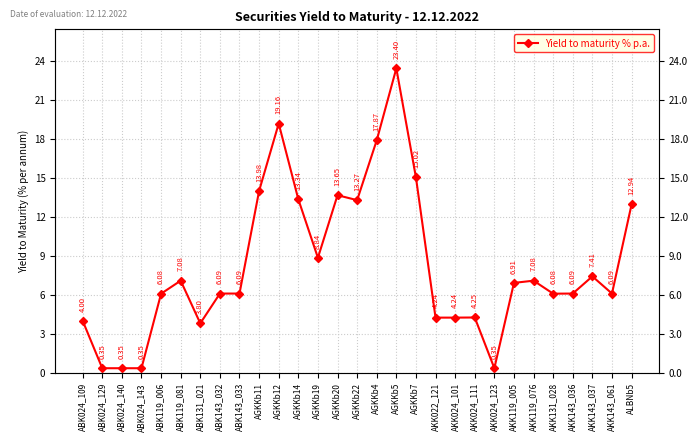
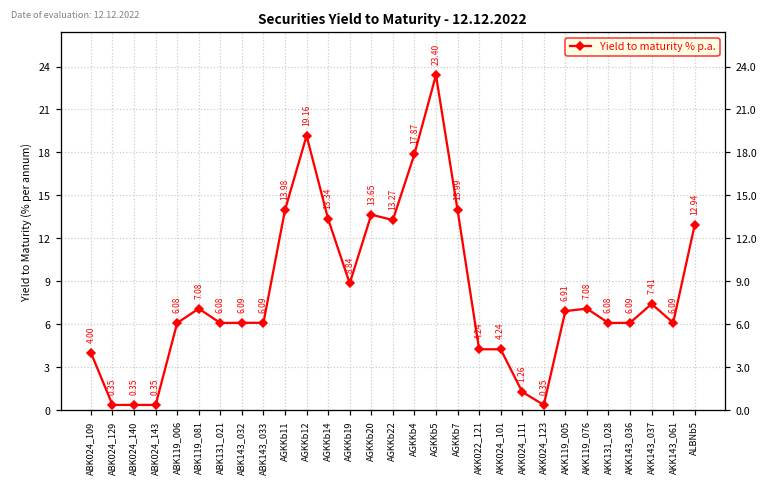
ABK131_021: 3.80 -> 6.08
AGKKb7: 15.02 -> 13.99
AKK024_111: 4.25 -> 1.26
